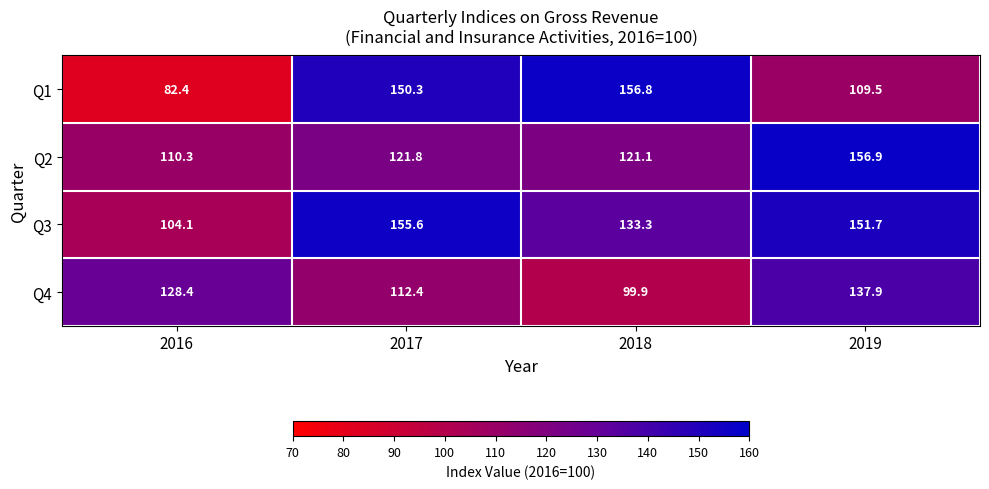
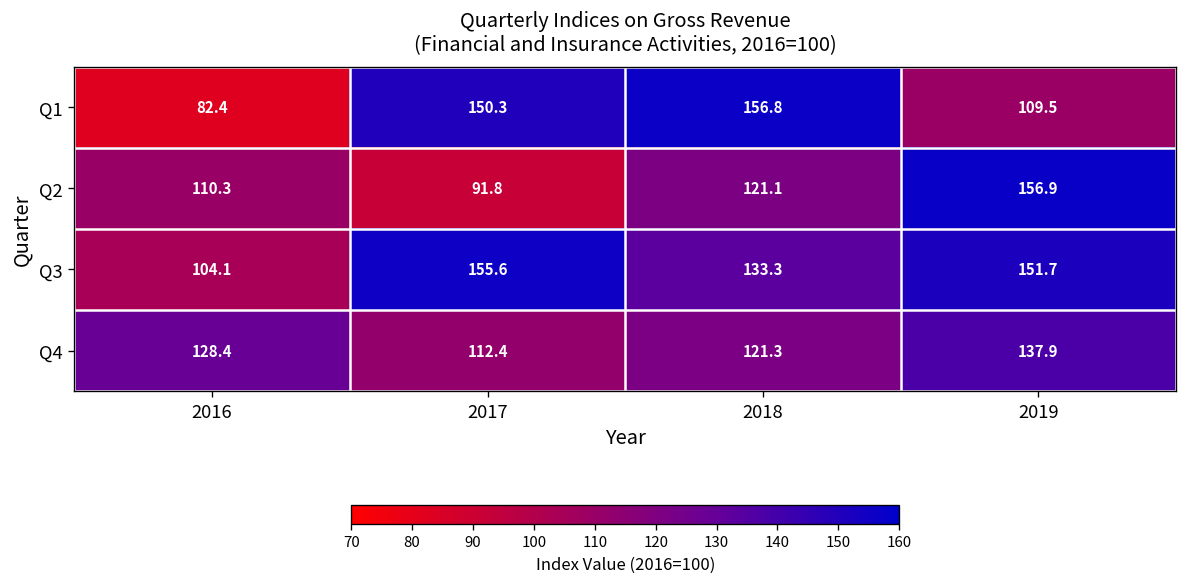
Q2, 2017: 121.8 -> 91.8
Q4, 2018: 99.9 -> 121.3
